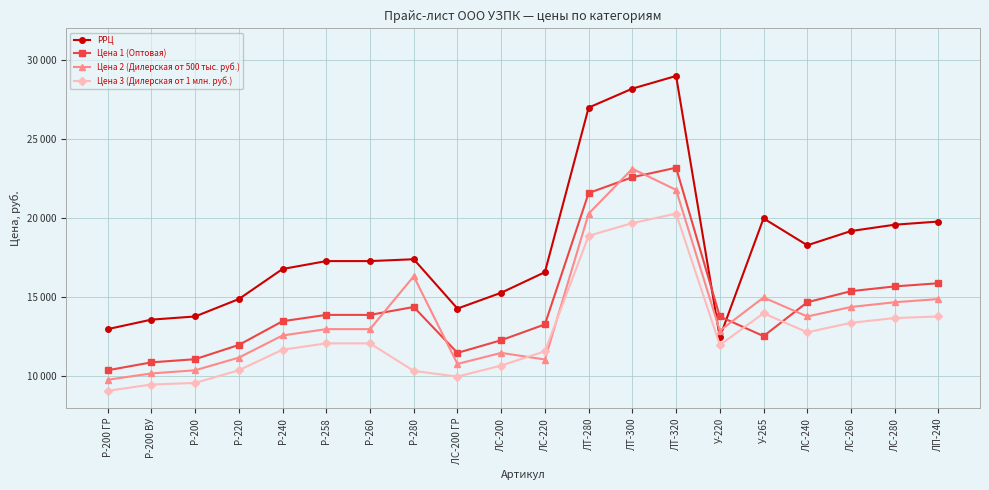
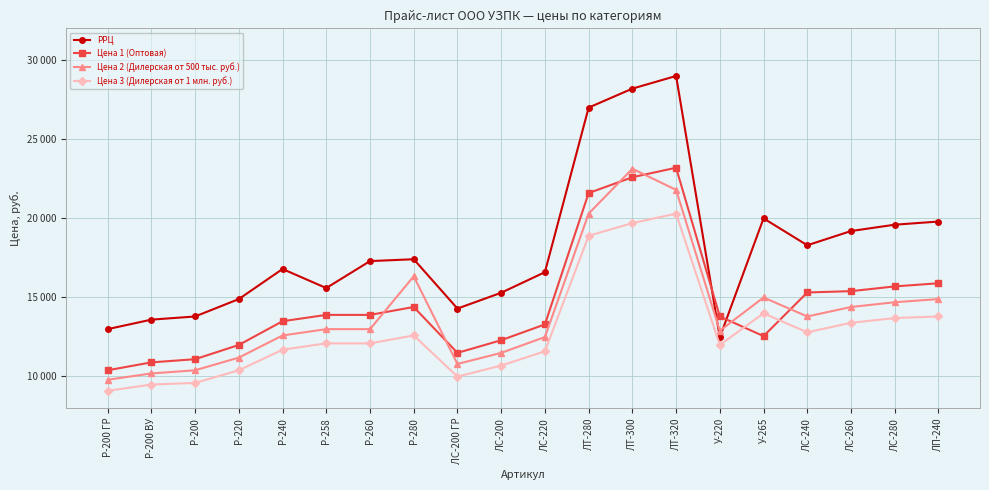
РРЦ, Р-258: 17300 -> 15600
Цена 3 (Дилерская от 1 млн. руб.), Р-280: 10400 -> 12600
Цена 2 (Дилерская от 500 тыс. руб.), ЛС-220: 11100 -> 12500
Цена 1 (Оптовая), ЛС-240: 14700 -> 15300
